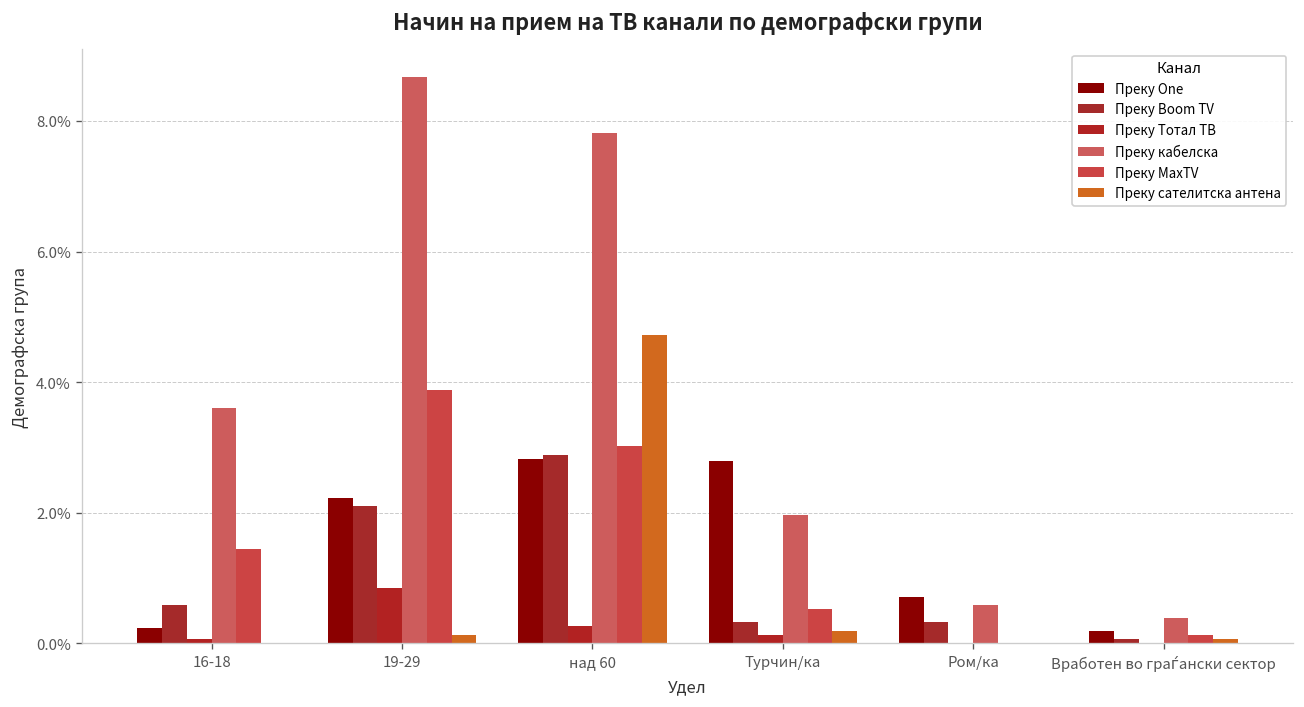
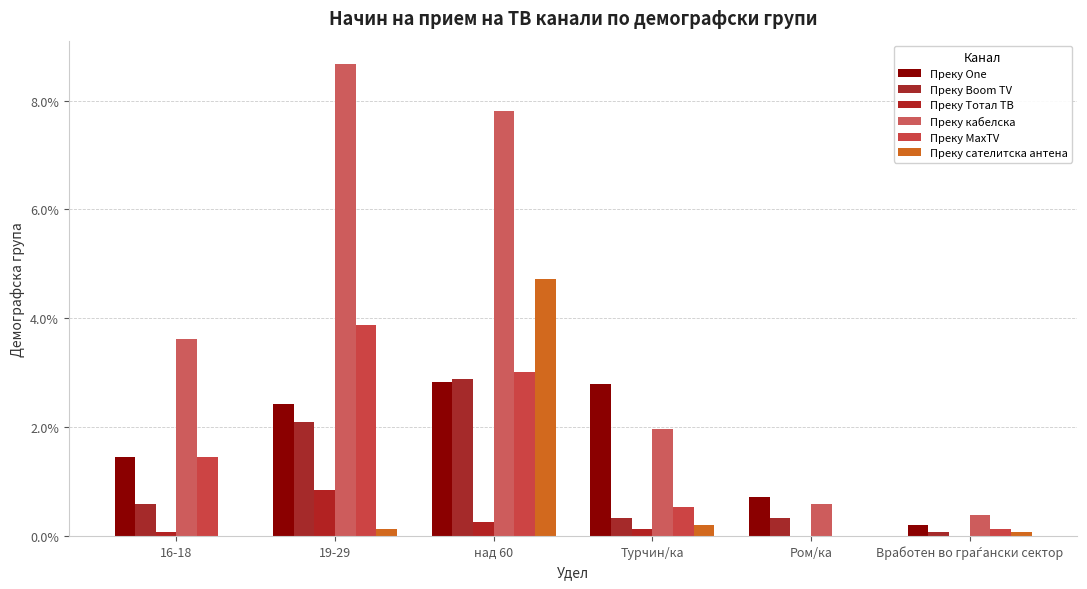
Преку One, 16-18: 0.2% -> 1.4%
Преку One, 19-29: 2.2% -> 2.4%
